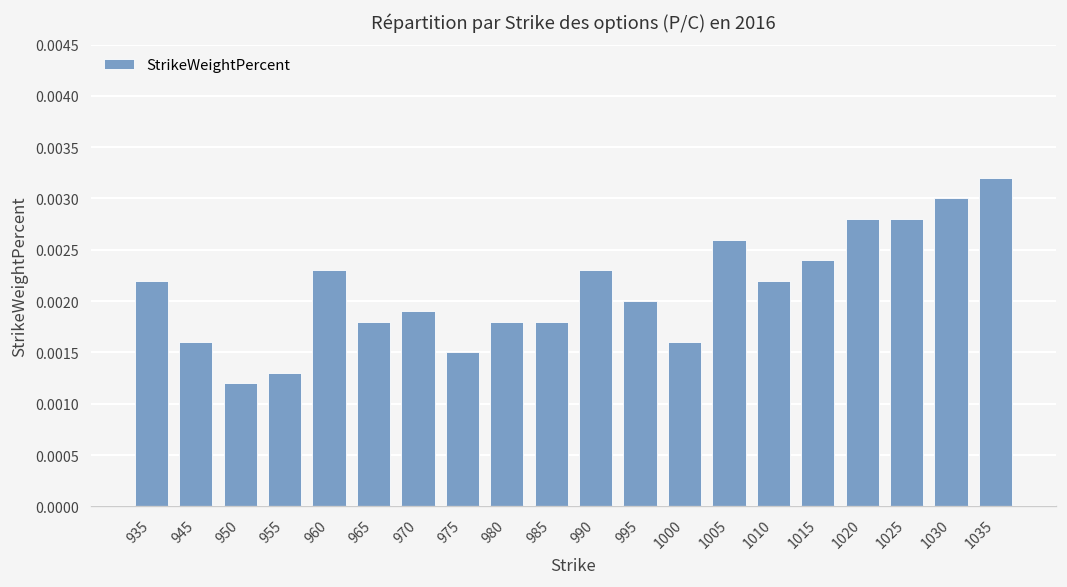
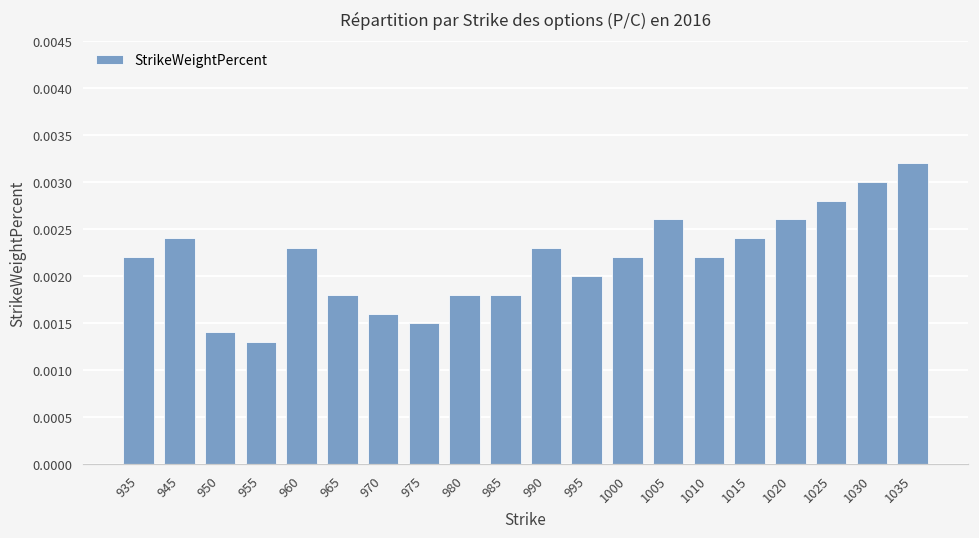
945: 0.0016 -> 0.0024
950: 0.0012 -> 0.0014
970: 0.0019 -> 0.0016
1000: 0.0016 -> 0.0022
1020: 0.0028 -> 0.0026
